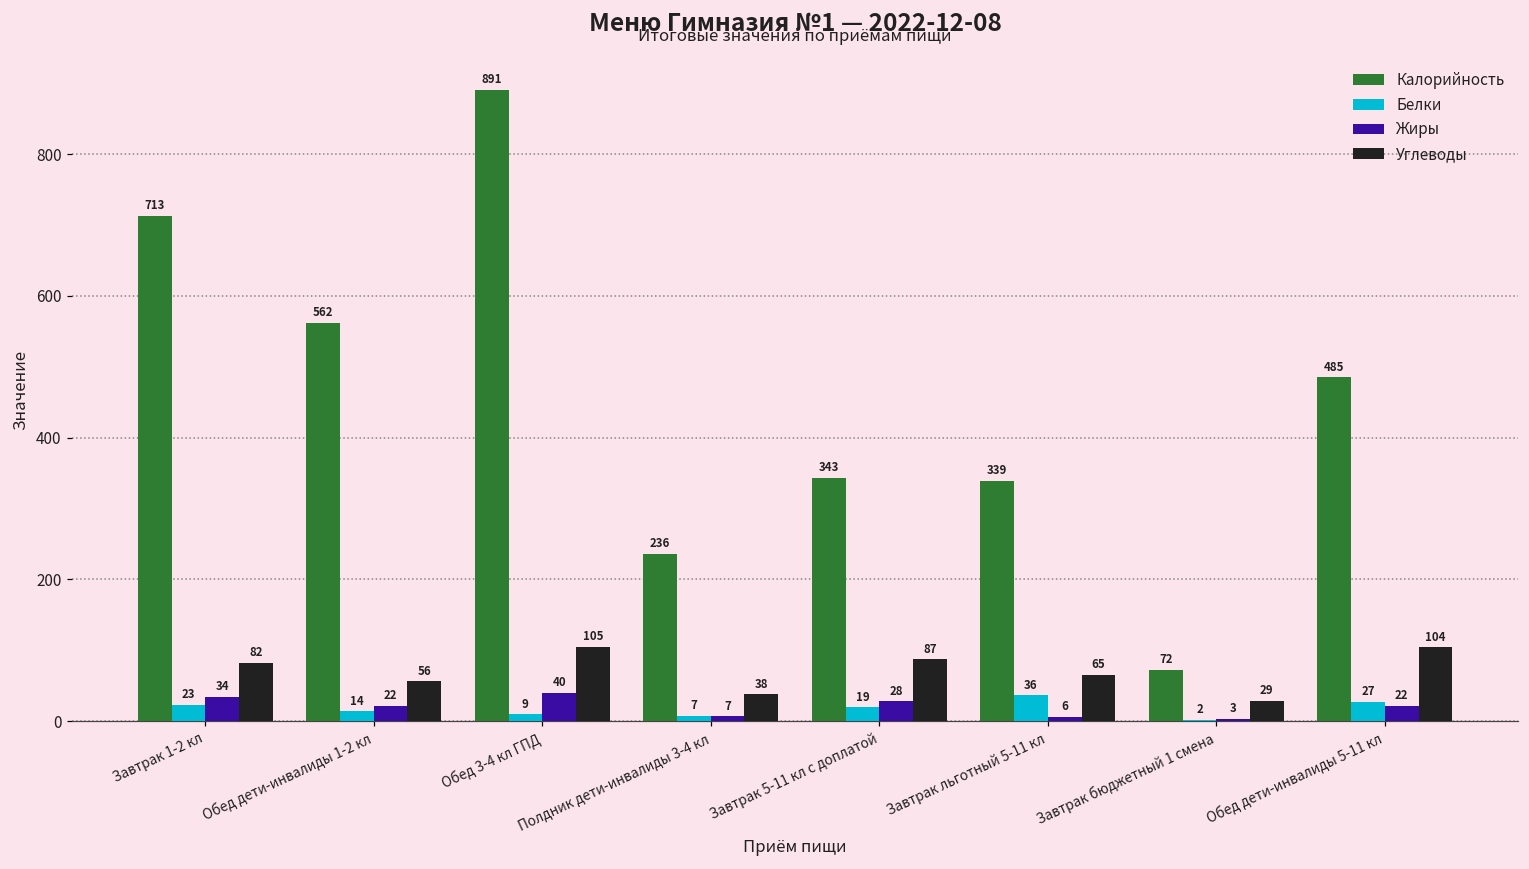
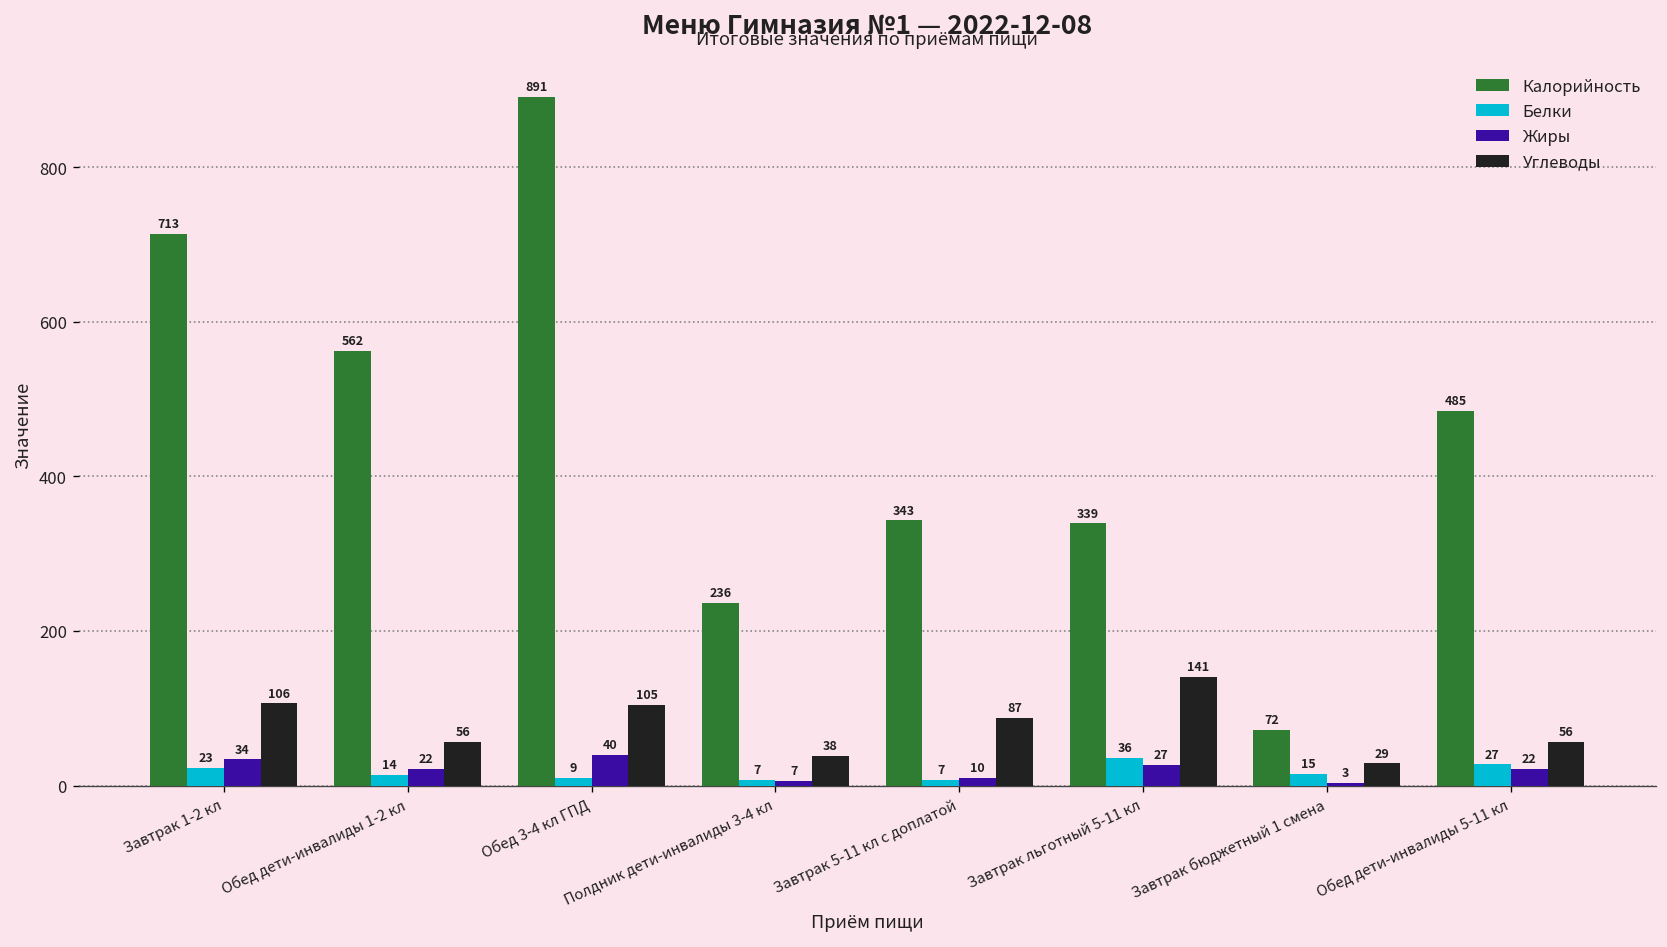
Углеводы, Завтрак 1-2 кл: 82 -> 106
Белки, Завтрак 5-11 кл с доплатой: 19 -> 7
Жиры, Завтрак 5-11 кл с доплатой: 28 -> 10
Жиры, Завтрак льготный 5-11 кл: 6 -> 27
Углеводы, Завтрак льготный 5-11 кл: 65 -> 141
Белки, Завтрак бюджетный 1 смена: 2 -> 15
Углеводы, Обед дети-инвалиды 5-11 кл: 104 -> 56
